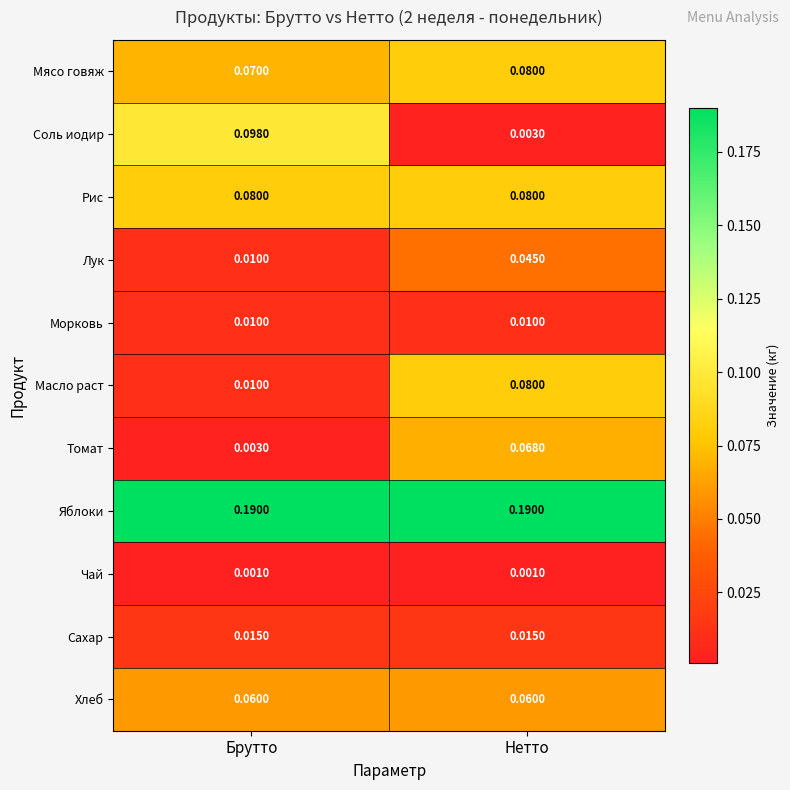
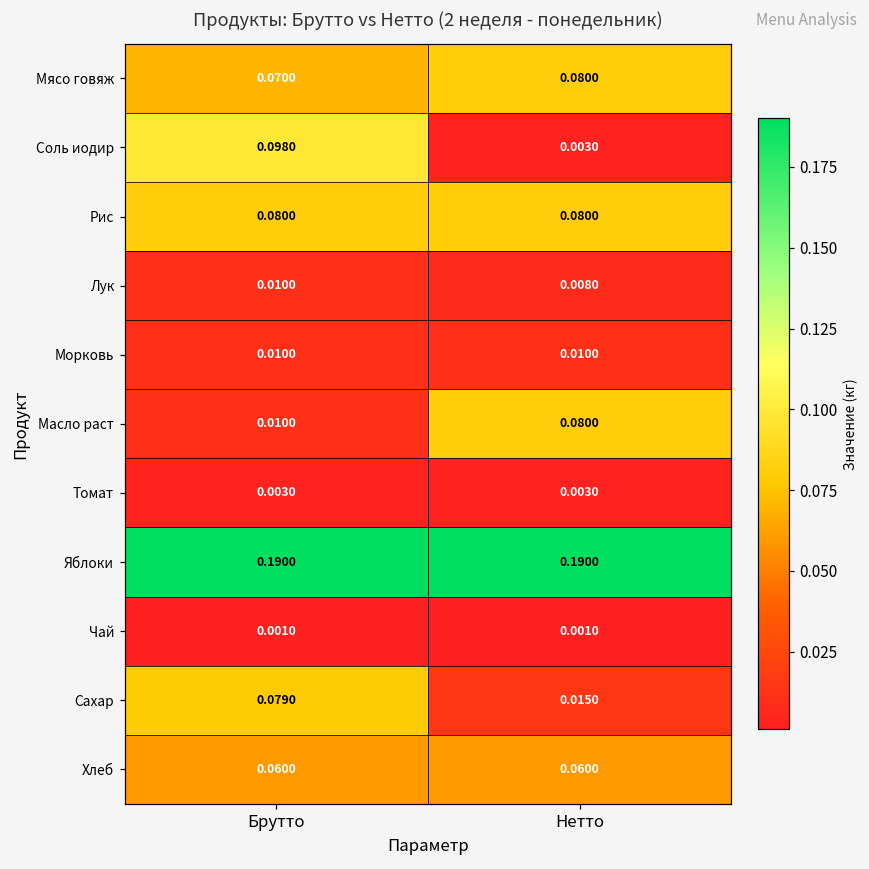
Лук, Нетто: 0.0450 -> 0.0080
Томат, Нетто: 0.0680 -> 0.0030
Сахар, Брутто: 0.0150 -> 0.0790
